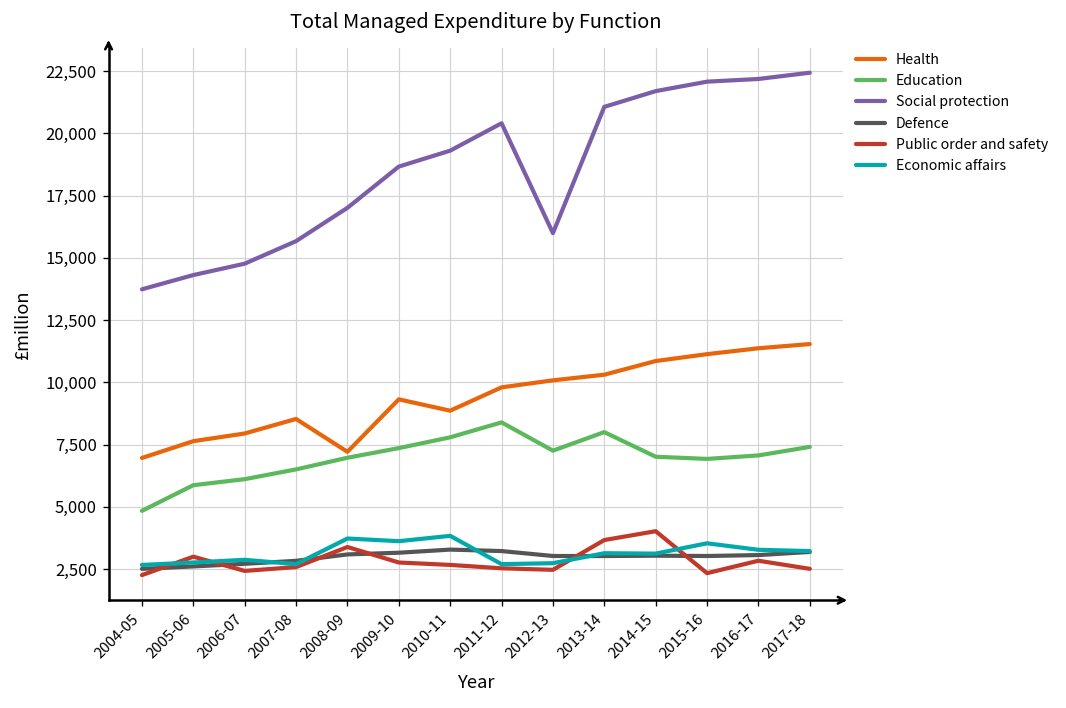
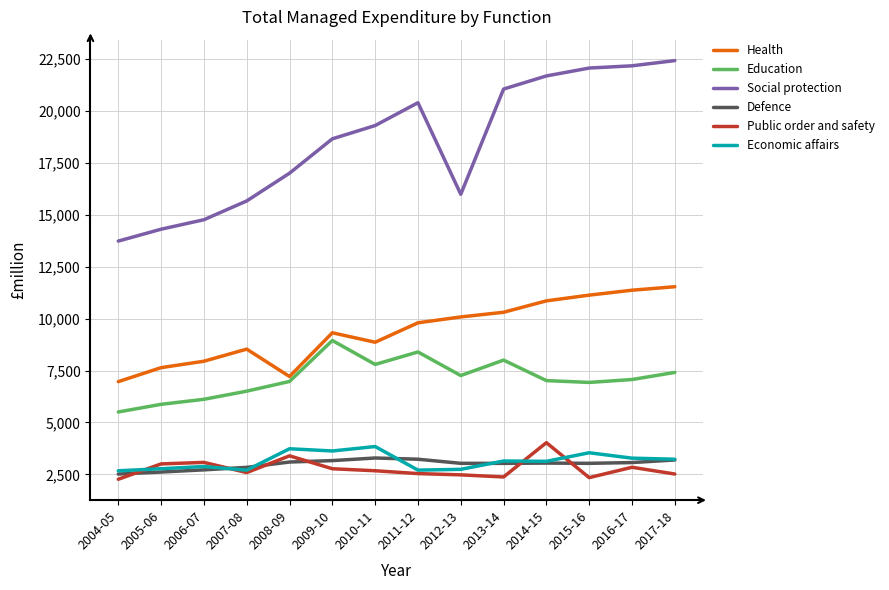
Education, 2004-05: 4,800 -> 5,500
Public order and safety, 2006-07: 2,400 -> 3,100
Education, 2009-10: 7,400 -> 8,900
Public order and safety, 2013-14: 3,700 -> 2,400
